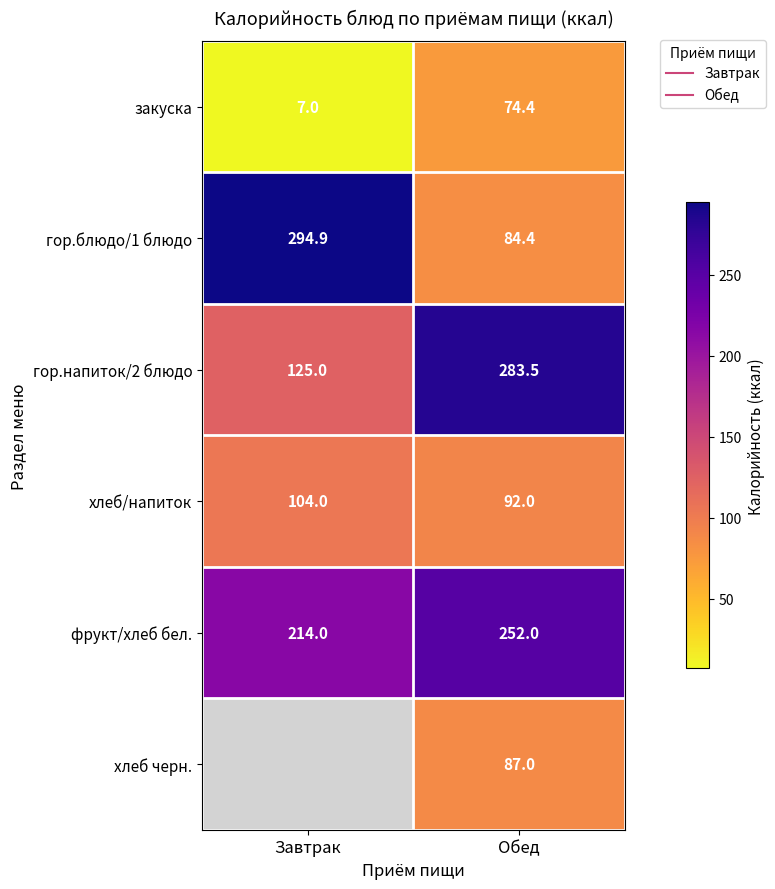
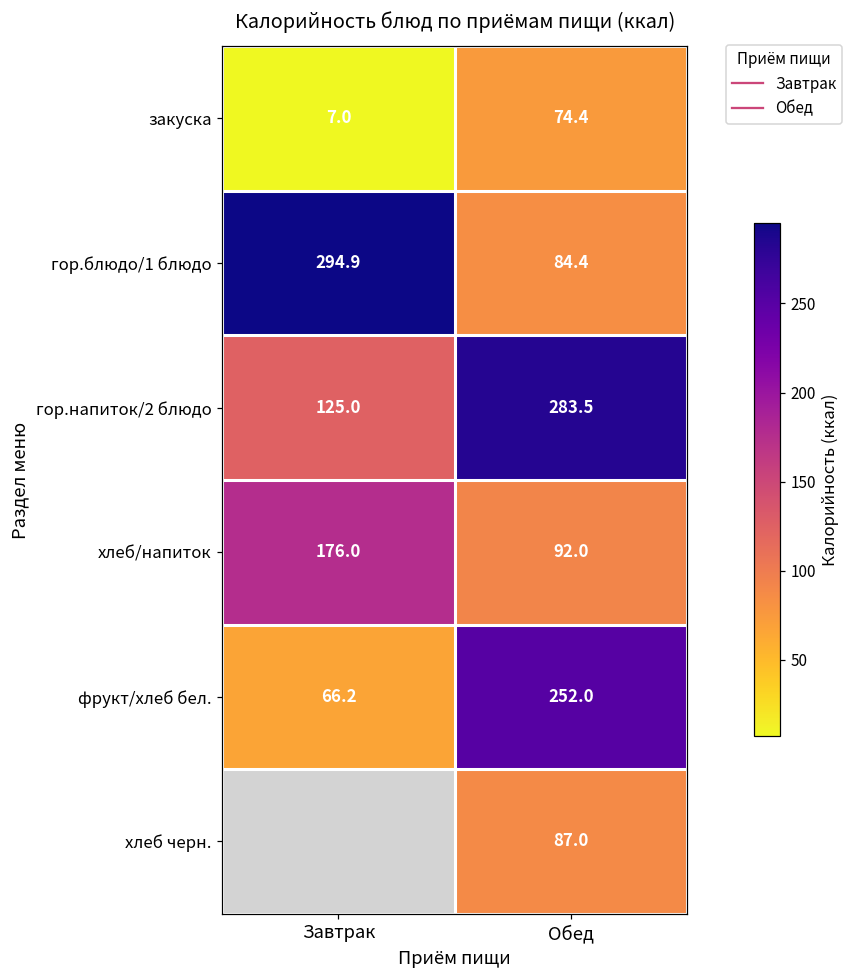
хлеб/напиток, Завтрак: 104.0 -> 176.0
фрукт/хлеб бел., Завтрак: 214.0 -> 66.2
